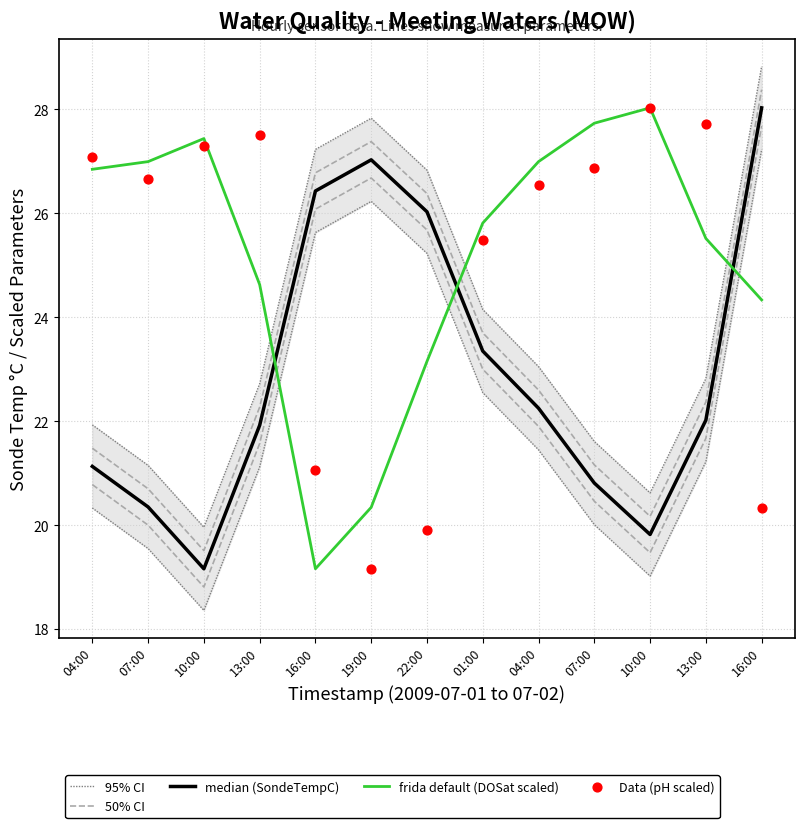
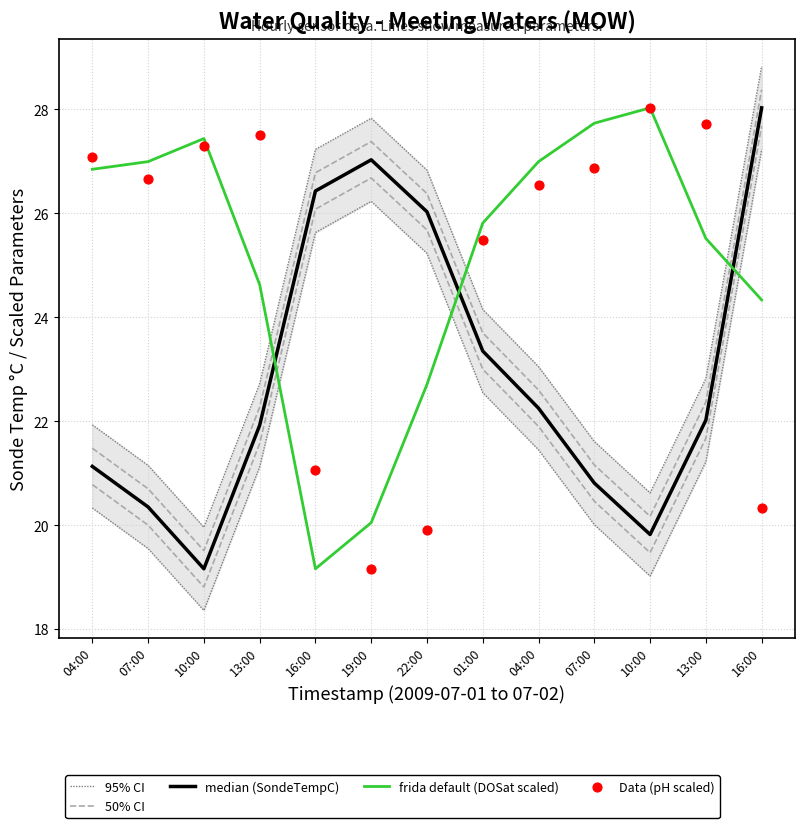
frida default (DOSat scaled), 19:00: 20.3 -> 20.0
frida default (DOSat scaled), 22:00: 23.2 -> 22.7
